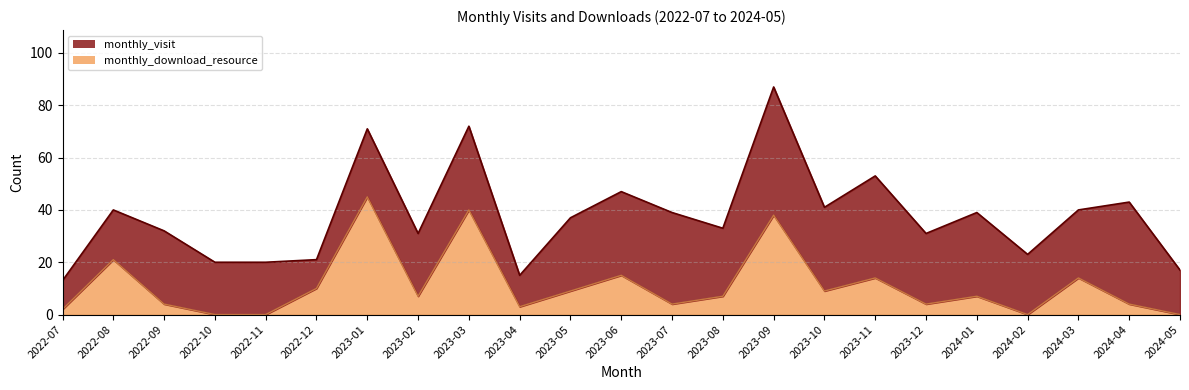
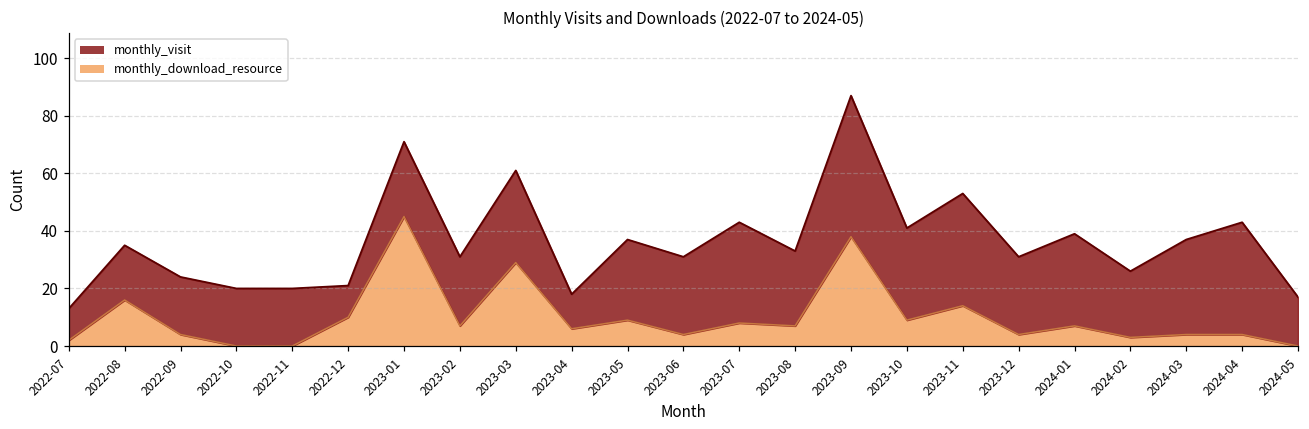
monthly_download_resource, 2022-08: 21 -> 16
monthly_visit, 2022-09: 28 -> 20
monthly_download_resource, 2023-03: 40 -> 29
monthly_download_resource, 2023-04: 3 -> 6
monthly_download_resource, 2023-06: 15 -> 4
monthly_visit, 2023-06: 32 -> 27
monthly_download_resource, 2023-07: 4 -> 8
monthly_download_resource, 2024-02: 0 -> 3
monthly_download_resource, 2024-03: 14 -> 4
monthly_visit, 2024-03: 26 -> 33
